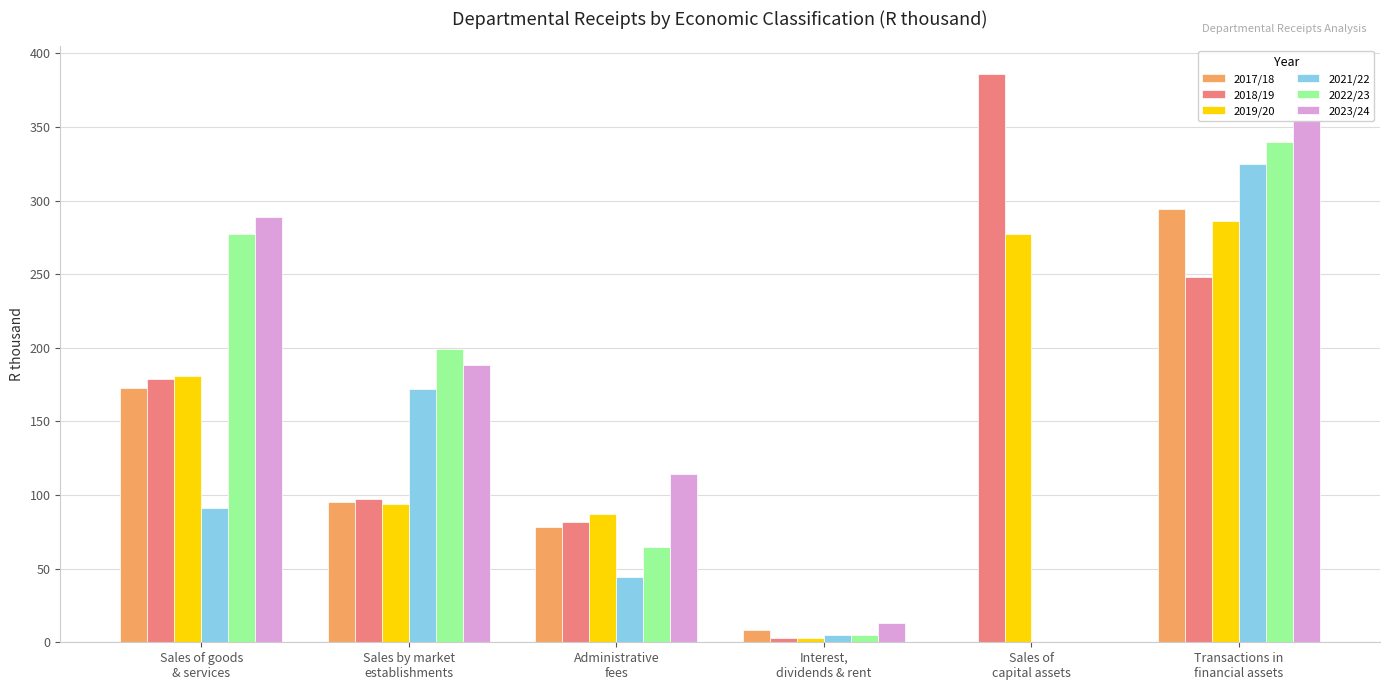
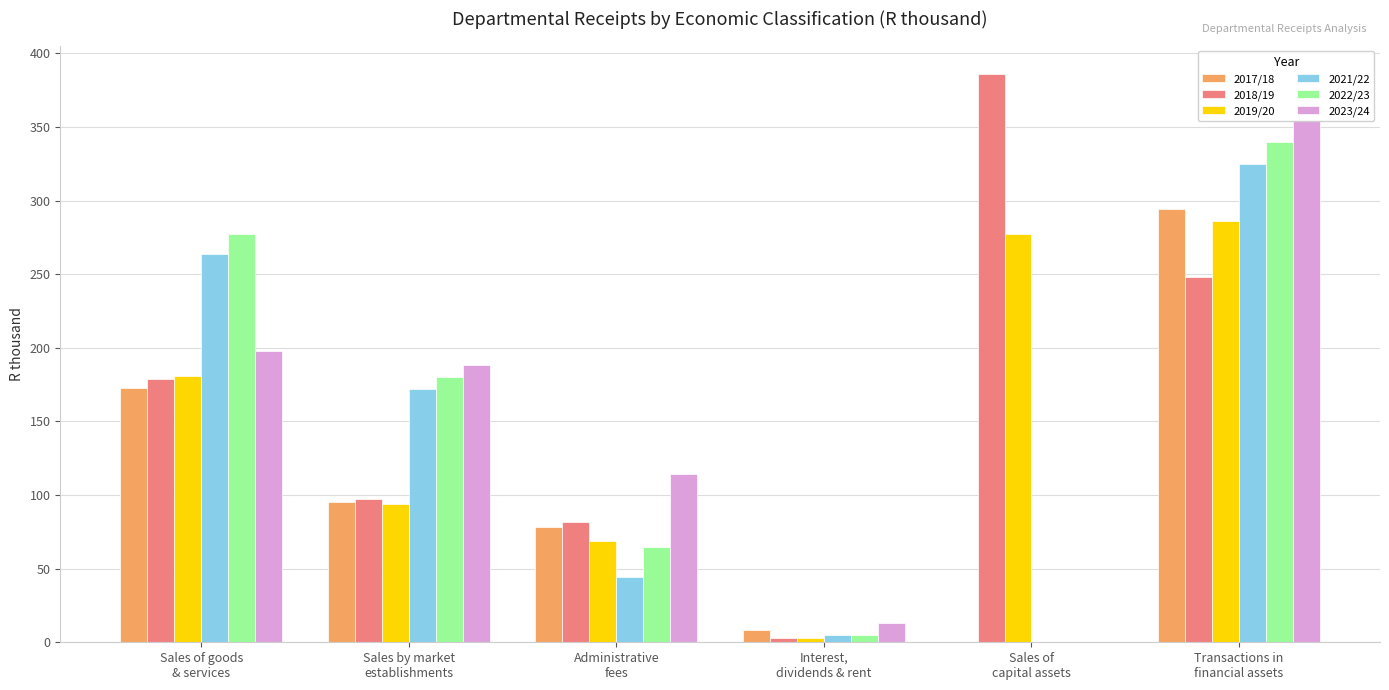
2021/22, Sales of goods & services: 91 -> 264
2023/24, Sales of goods & services: 289 -> 198
2022/23, Sales by market establishments: 199 -> 180
2019/20, Administrative fees: 87 -> 69
